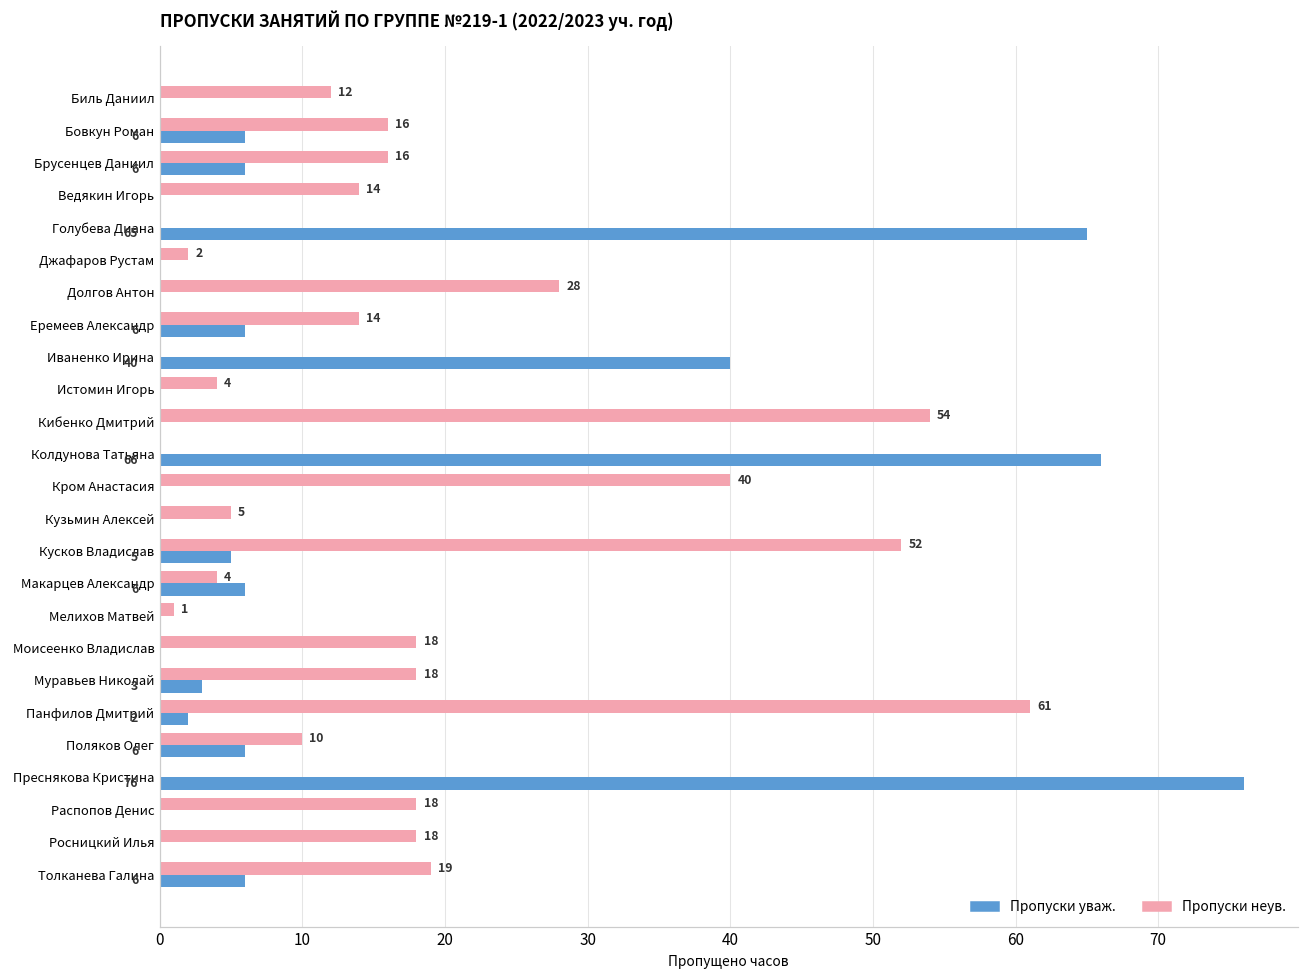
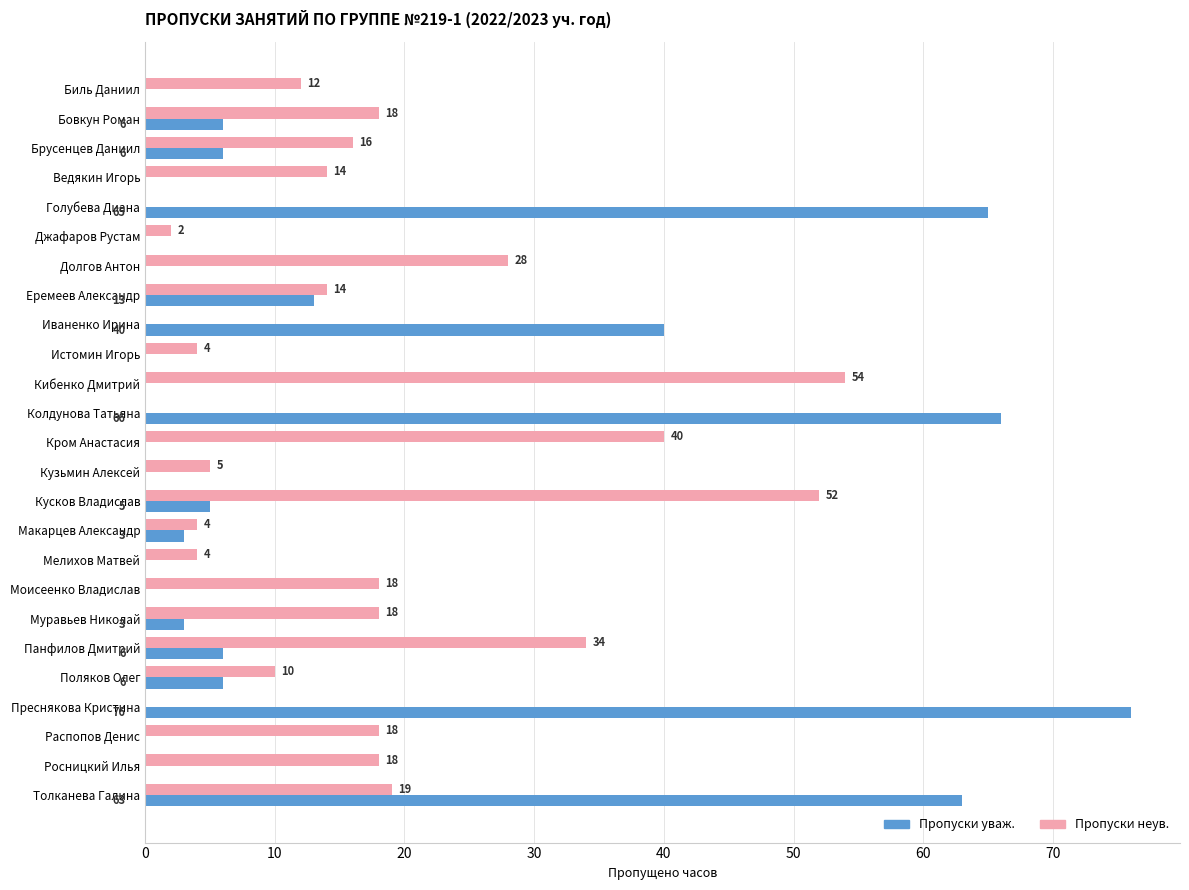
Пропуски неув., Бовкун Роман: 16 -> 18
Пропуски уваж., Еремеев Александр: 6 -> 13
Пропуски уваж., Макарцев Александр: 6 -> 3
Пропуски неув., Мелихов Матвей: 1 -> 4
Пропуски неув., Панфилов Дмитрий: 61 -> 34
Пропуски уваж., Панфилов Дмитрий: 2 -> 6
Пропуски уваж., Толканева Галина: 6 -> 63
